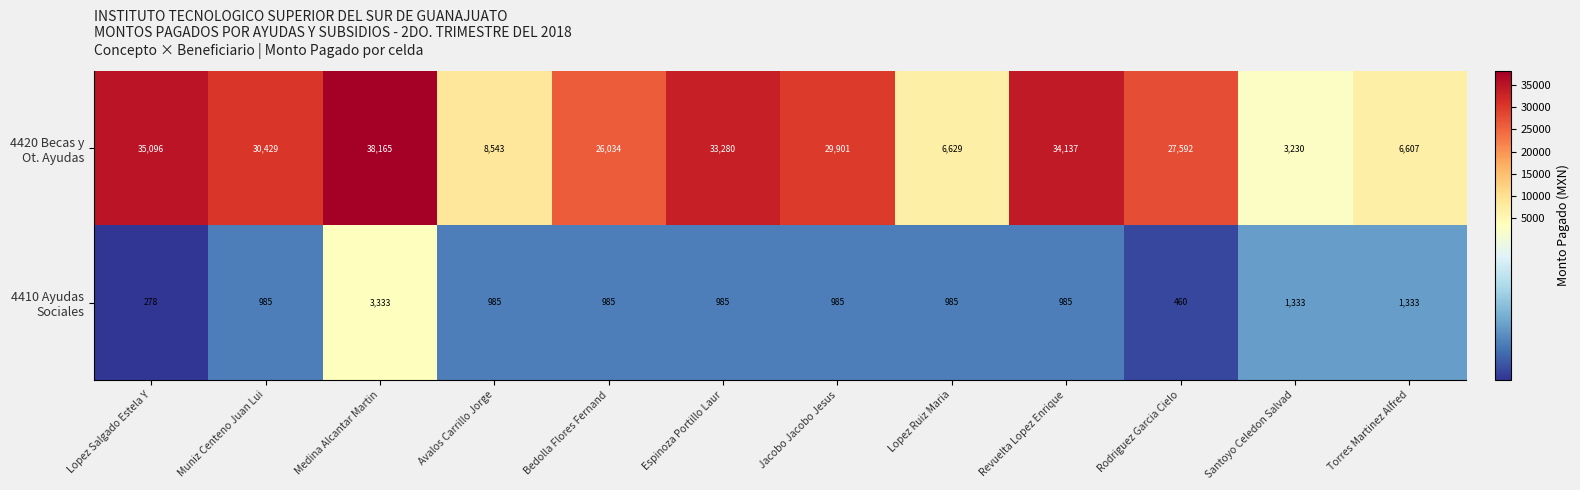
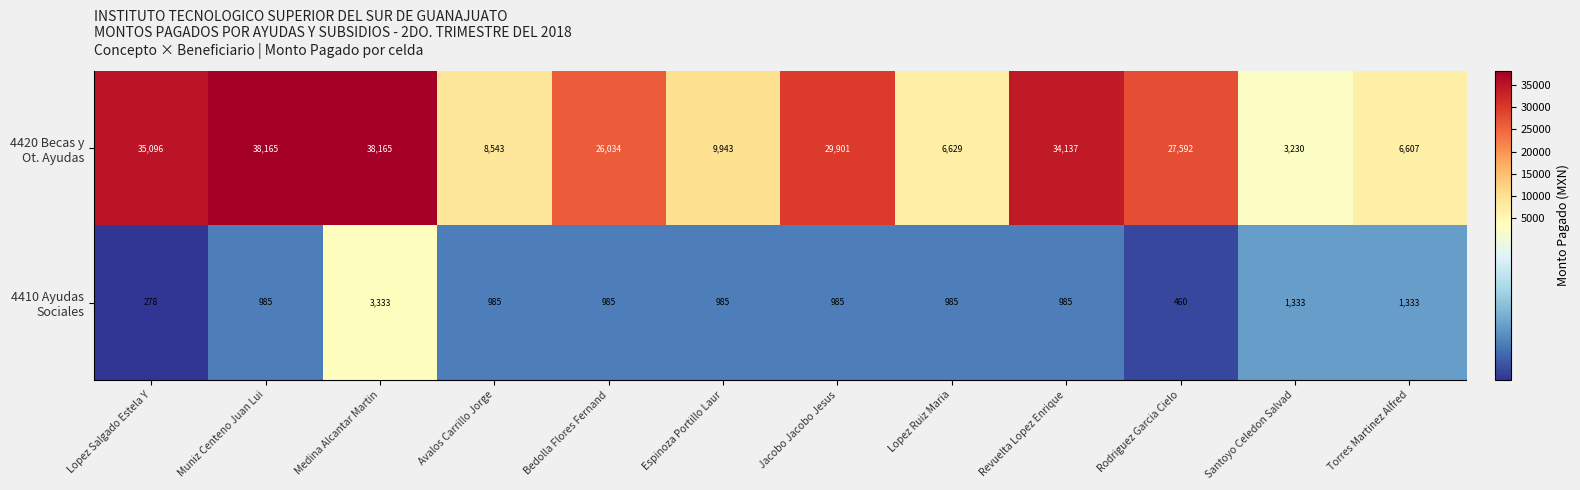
4420 Becas y Ot. Ayudas, Muniz Centeno Juan Lui: 30,429 -> 38,165
4420 Becas y Ot. Ayudas, Espinoza Portillo Laur: 33,280 -> 9,943
